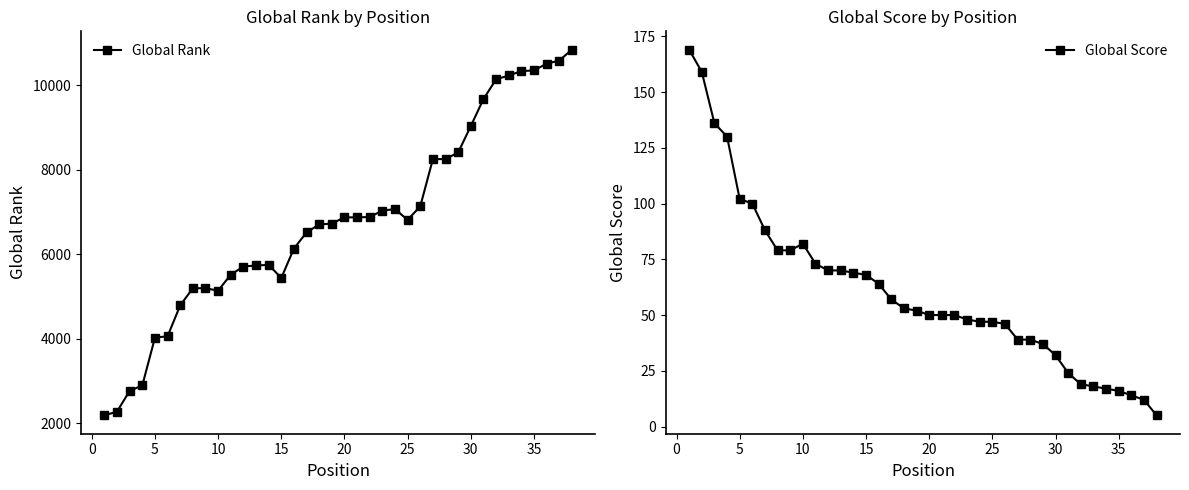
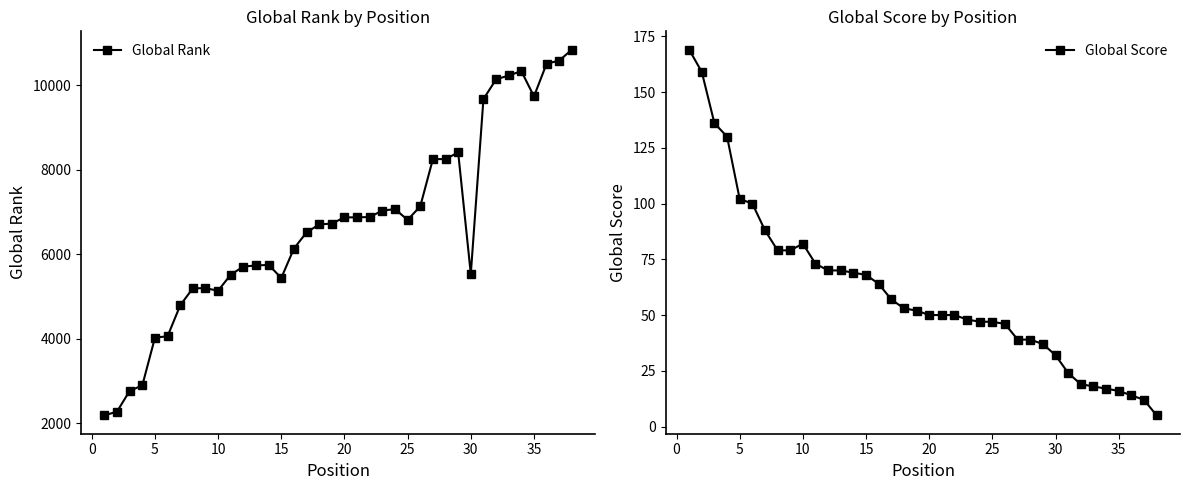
Global Rank by Position, 30: 9000 -> 5500
Global Rank by Position, 35: 10400 -> 9700
